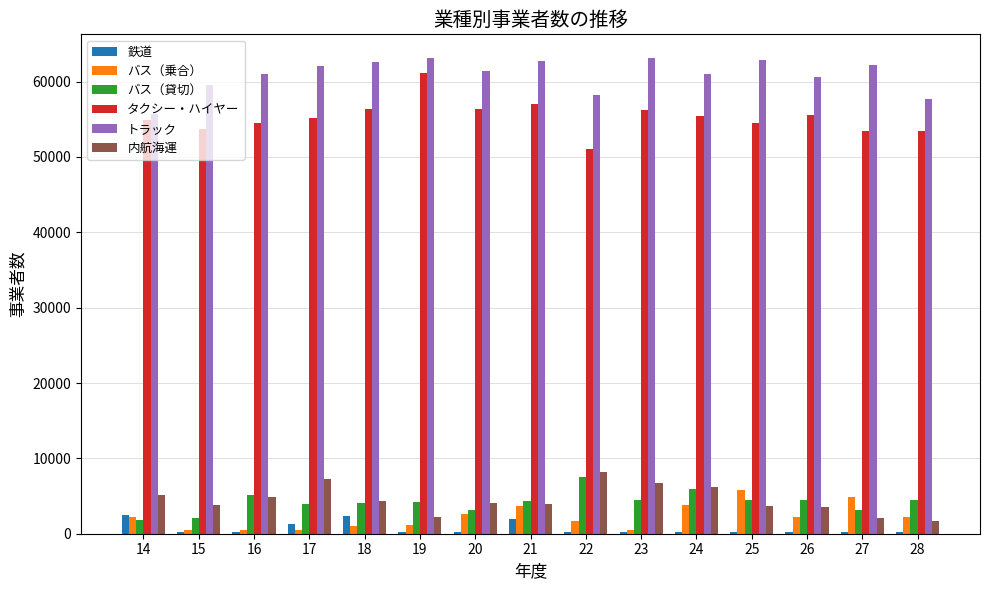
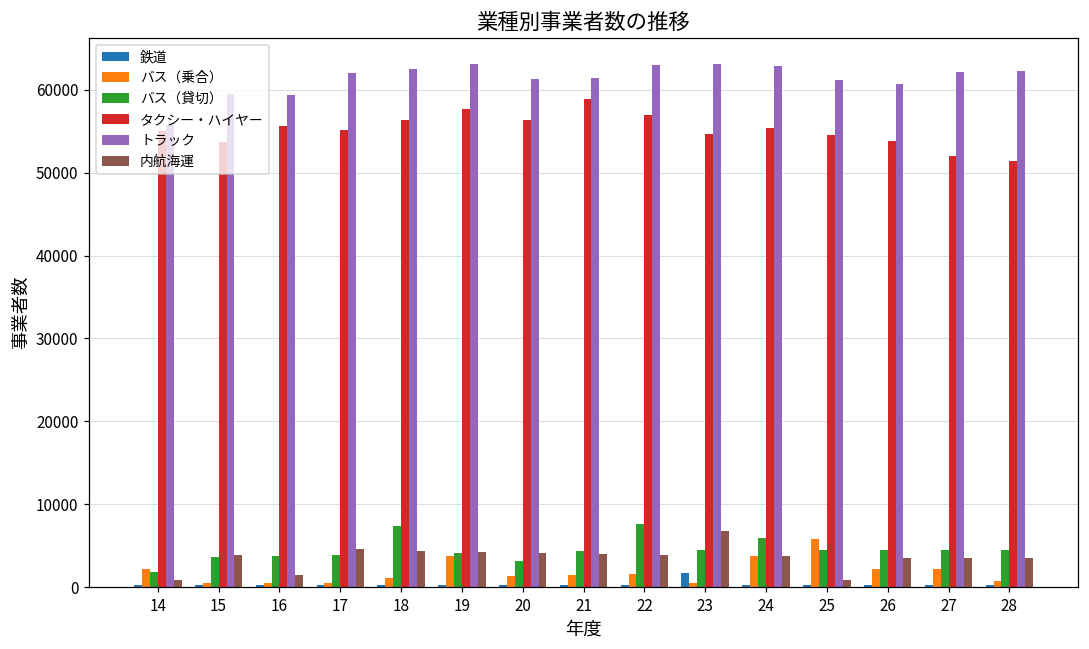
鉄道, 14: 2000 -> 0
内航海運, 14: 5000 -> 1000
バス（貸切）, 15: 2000 -> 4000
バス（貸切）, 16: 5000 -> 4000
タクシー・ハイヤー, 16: 55000 -> 56000
トラック, 16: 61000 -> 59000
内航海運, 16: 5000 -> 1000
鉄道, 17: 1000 -> 0
内航海運, 17: 7000 -> 5000
鉄道, 18: 2000 -> 0
バス（貸切）, 18: 4000 -> 7000
バス（乗合）, 19: 1000 -> 4000
タクシー・ハイヤー, 19: 61000 -> 58000
内航海運, 19: 2000 -> 4000
バス（乗合）, 20: 3000 -> 1000
鉄道, 21: 2000 -> 0
バス（乗合）, 21: 4000 -> 1000
タクシー・ハイヤー, 21: 57000 -> 59000
トラック, 21: 63000 -> 61000
タクシー・ハイヤー, 22: 51000 -> 57000
トラック, 22: 58000 -> 63000
内航海運, 22: 8000 -> 4000
鉄道, 23: 0 -> 2000
タクシー・ハイヤー, 23: 56000 -> 55000
トラック, 24: 61000 -> 63000
内航海運, 24: 6000 -> 4000
トラック, 25: 63000 -> 61000
内航海運, 25: 4000 -> 1000
タクシー・ハイヤー, 26: 56000 -> 54000
バス（乗合）, 27: 5000 -> 2000
バス（貸切）, 27: 3000 -> 5000
タクシー・ハイヤー, 27: 53000 -> 52000
内航海運, 27: 2000 -> 4000
バス（乗合）, 28: 2000 -> 1000
タクシー・ハイヤー, 28: 53000 -> 51000
トラック, 28: 58000 -> 62000
内航海運, 28: 2000 -> 3000
